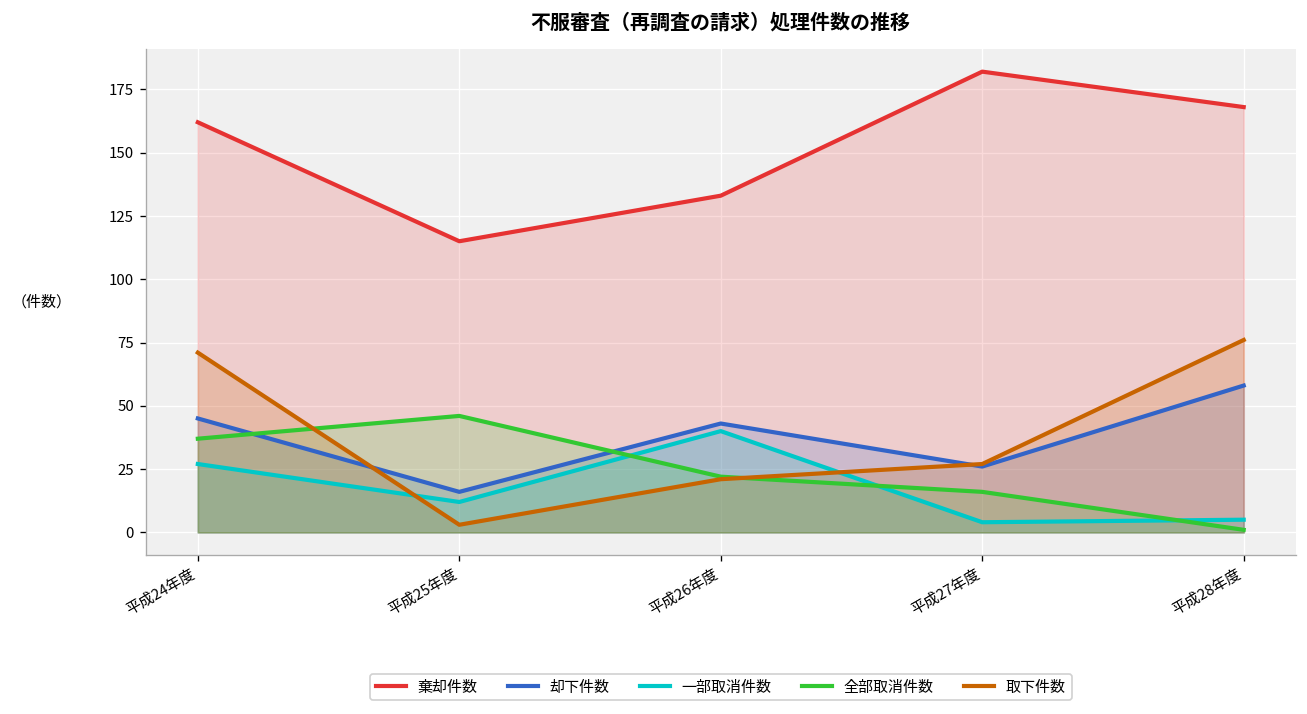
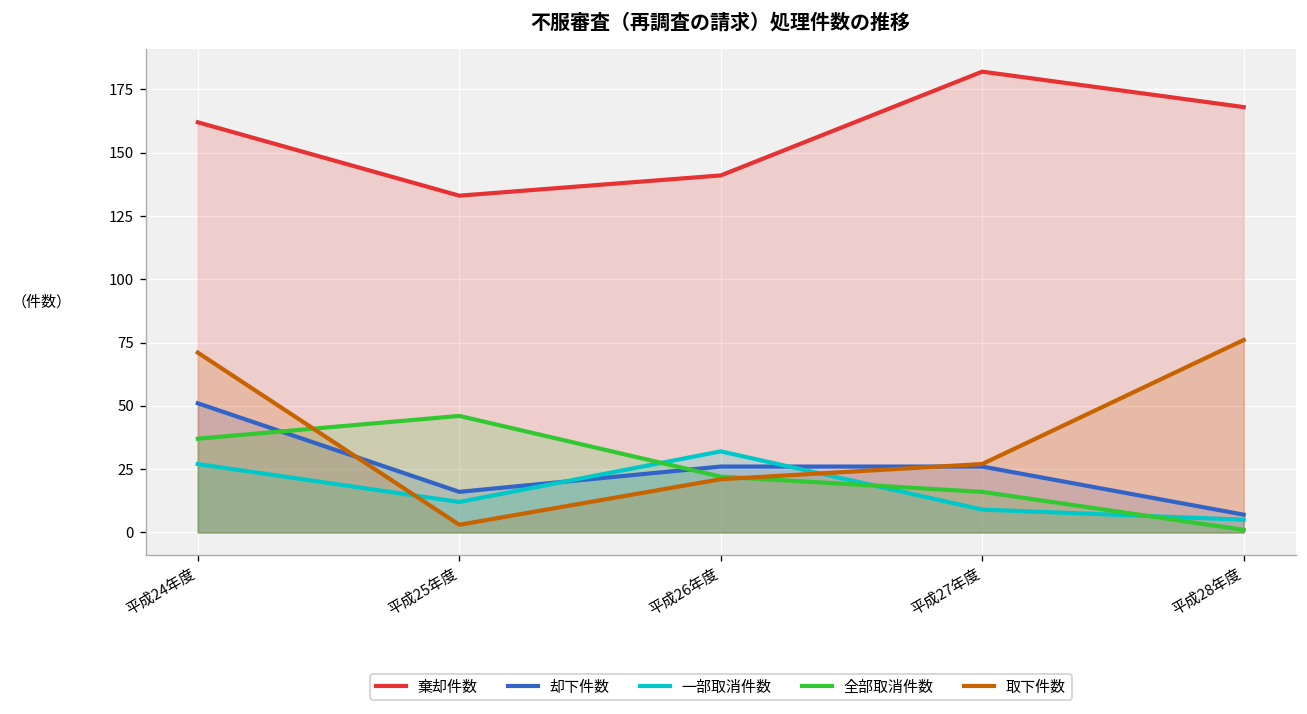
却下件数, 平成24年度: 45 -> 51
棄却件数, 平成25年度: 115 -> 133
棄却件数, 平成26年度: 133 -> 141
却下件数, 平成26年度: 43 -> 26
一部取消件数, 平成26年度: 40 -> 32
一部取消件数, 平成27年度: 4 -> 9
却下件数, 平成28年度: 58 -> 7
